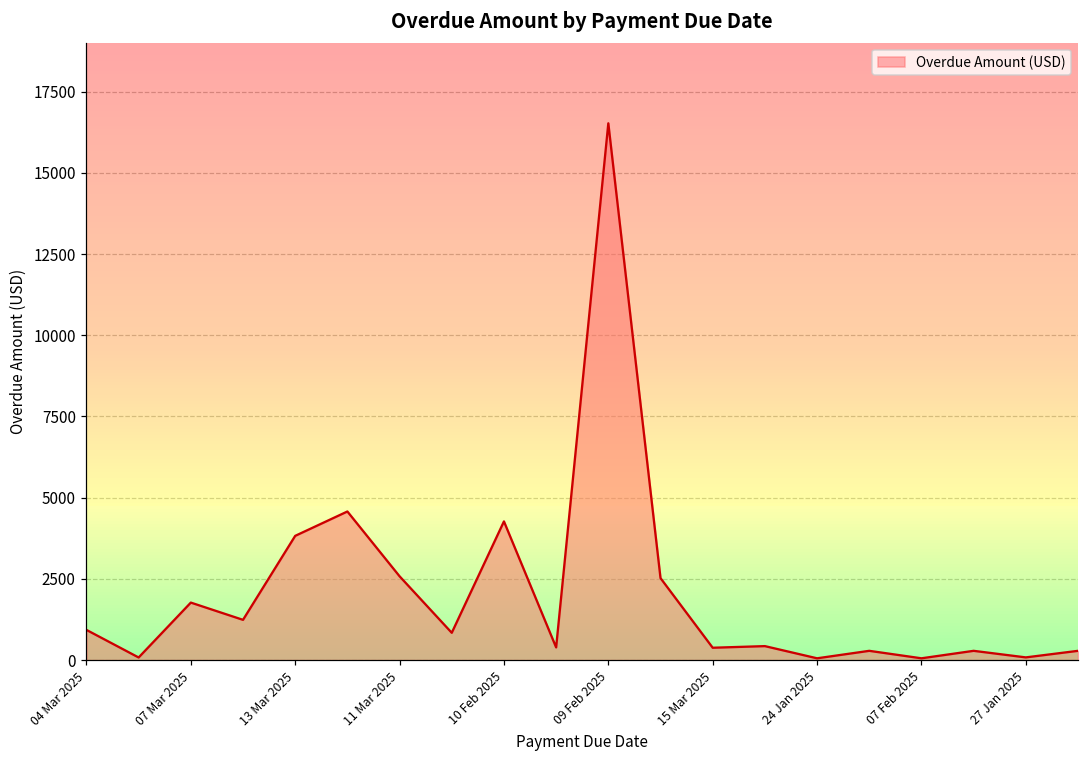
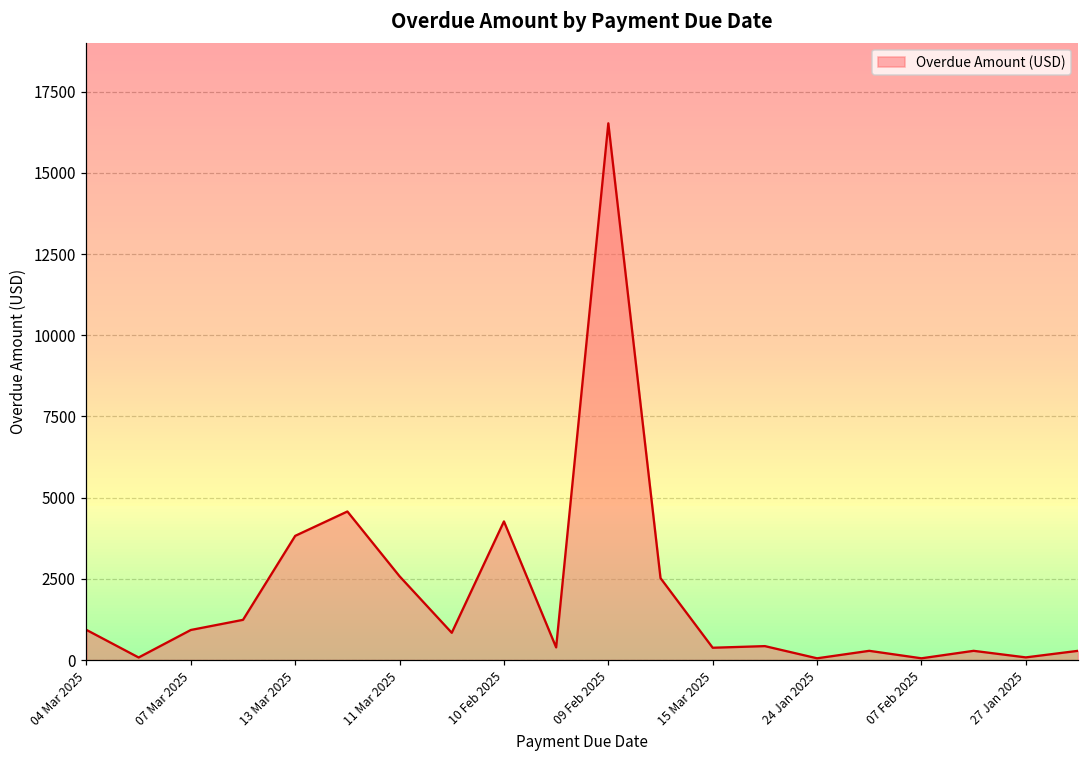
07 Mar 2025: 1800 -> 900
